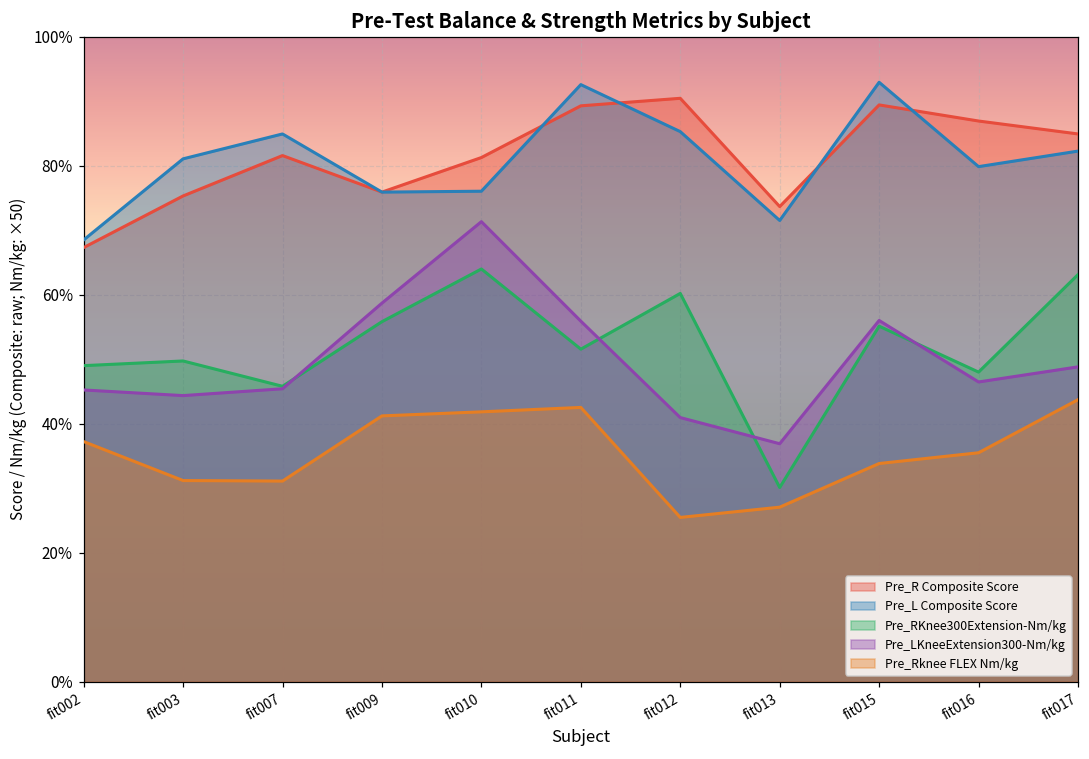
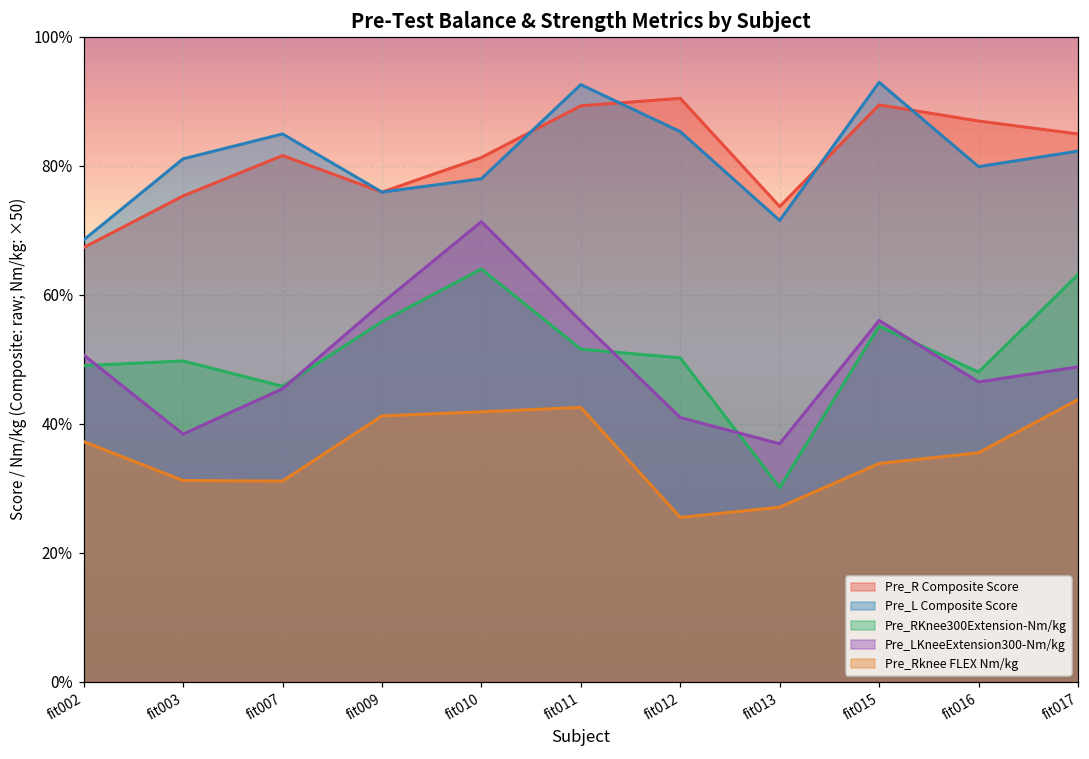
Pre_LKneeExtension300-Nm/kg, fit002: 45% -> 51%
Pre_LKneeExtension300-Nm/kg, fit003: 44% -> 38%
Pre_L Composite Score, fit010: 76% -> 78%
Pre_RKnee300Extension-Nm/kg, fit012: 60% -> 50%
